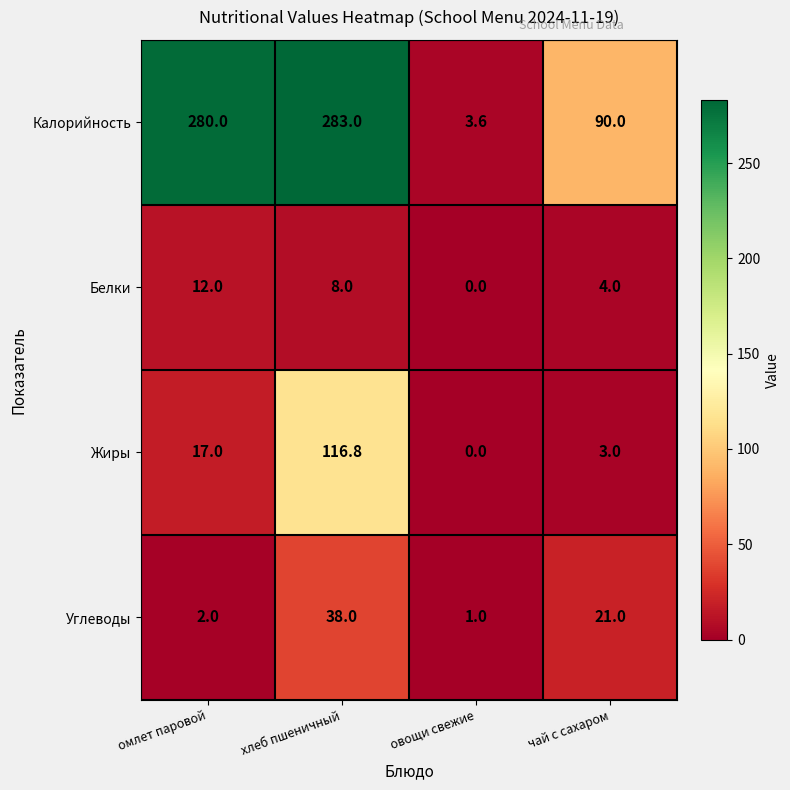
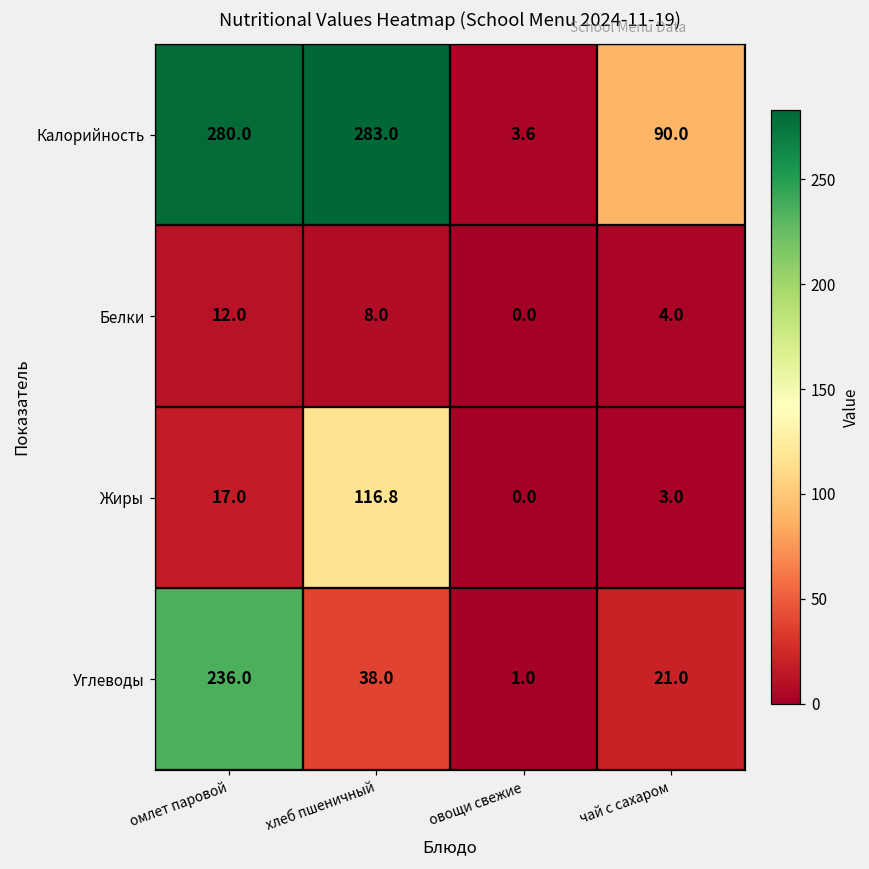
Углеводы, омлет паровой: 2.0 -> 236.0
